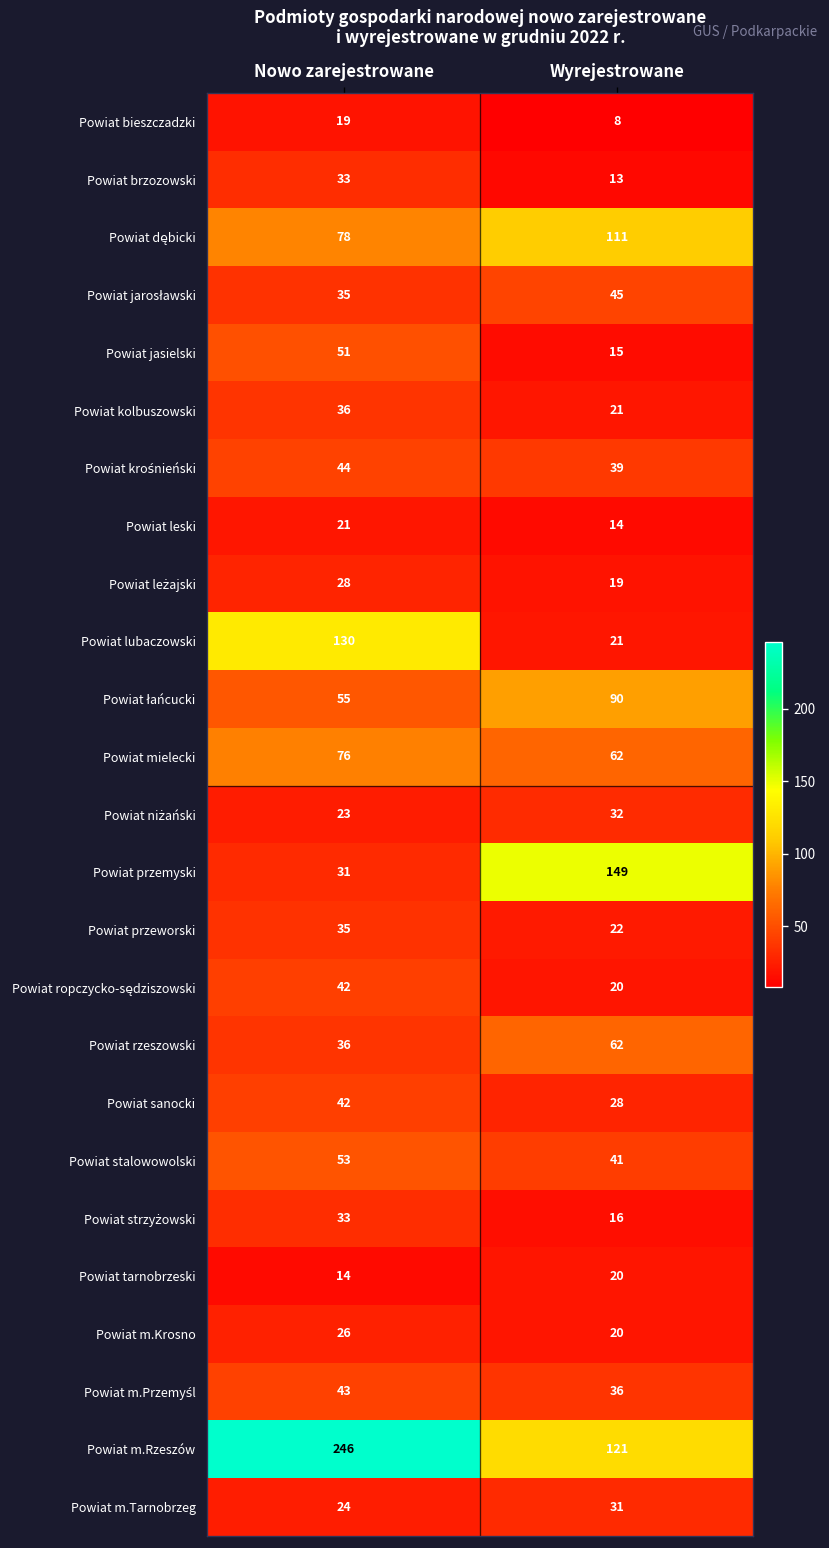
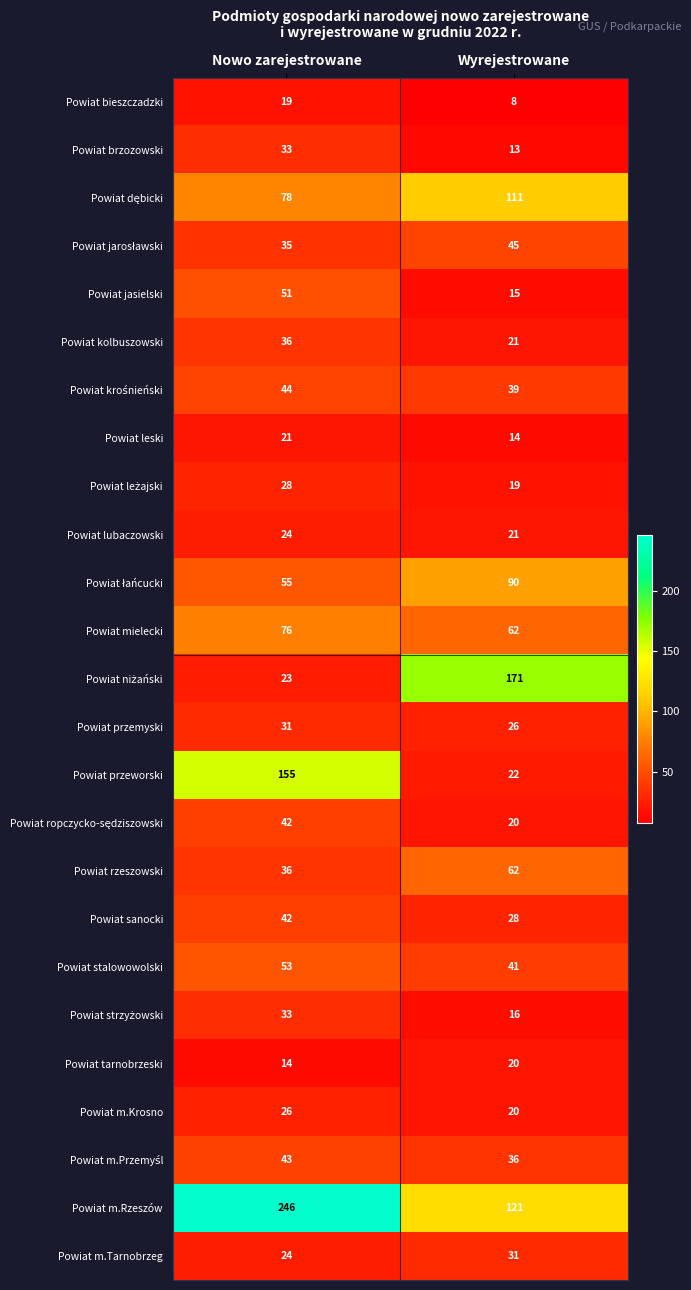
Powiat lubaczowski, Nowo zarejestrowane: 130 -> 24
Powiat niżański, Wyrejestrowane: 32 -> 171
Powiat przemyski, Wyrejestrowane: 149 -> 26
Powiat przeworski, Nowo zarejestrowane: 35 -> 155
